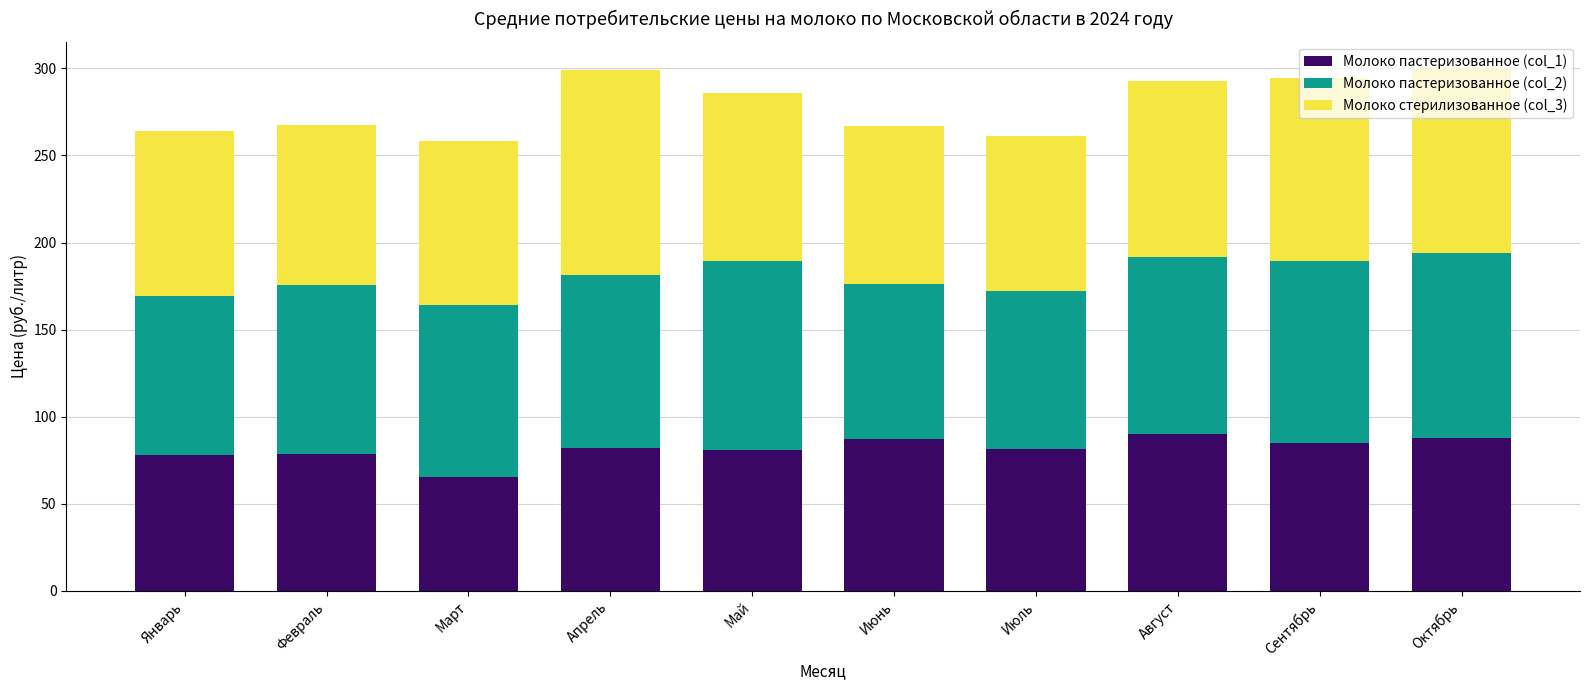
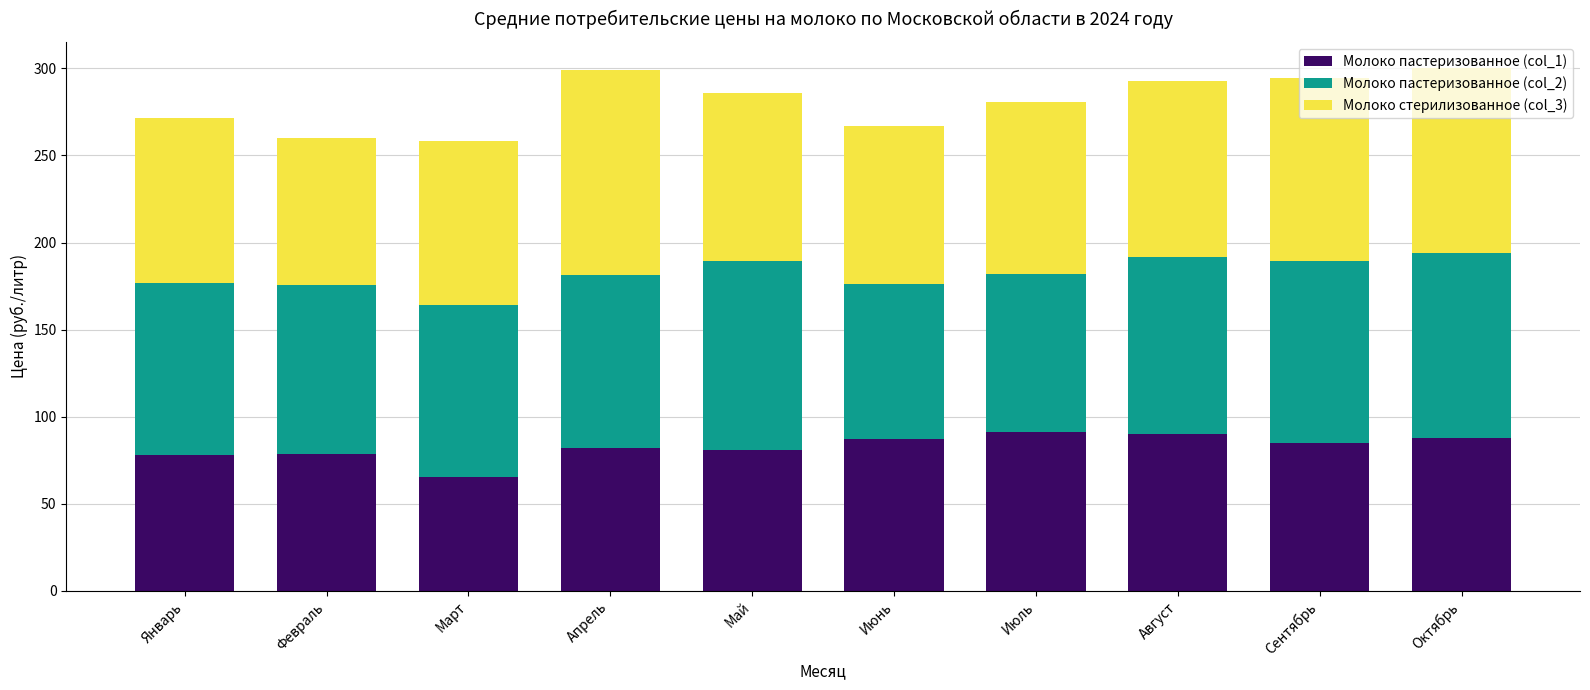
Молоко пастеризованное (col_2), Январь: 92 -> 99
Молоко стерилизованное (col_3), Февраль: 92 -> 84
Молоко пастеризованное (col_1), Июль: 81 -> 91
Молоко стерилизованное (col_3), Июль: 89 -> 99
